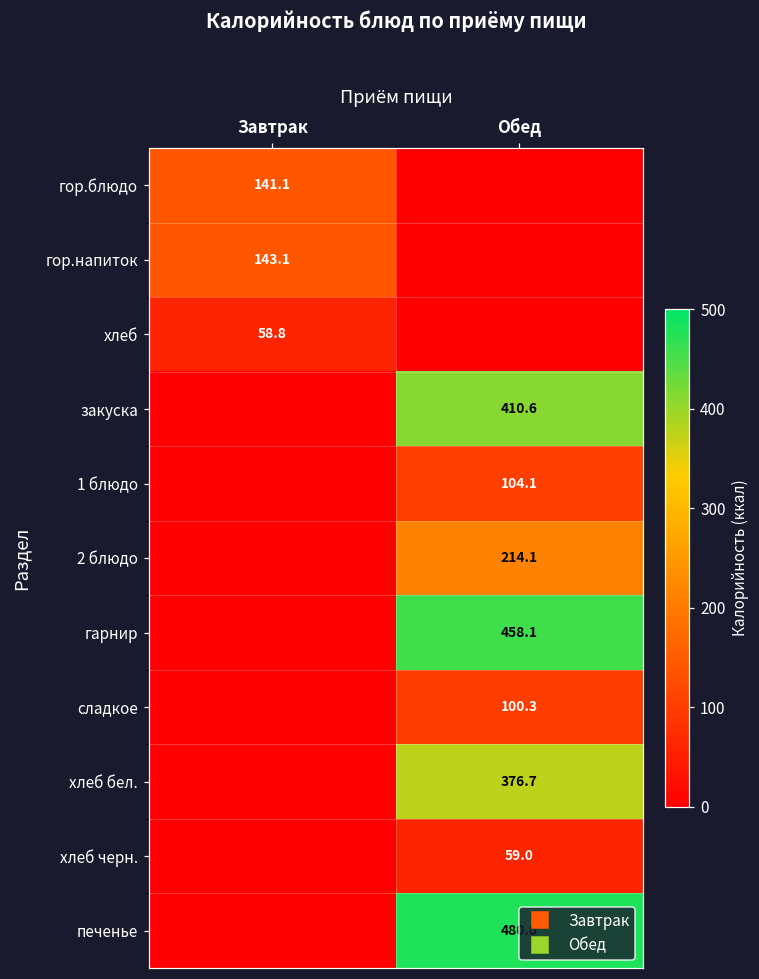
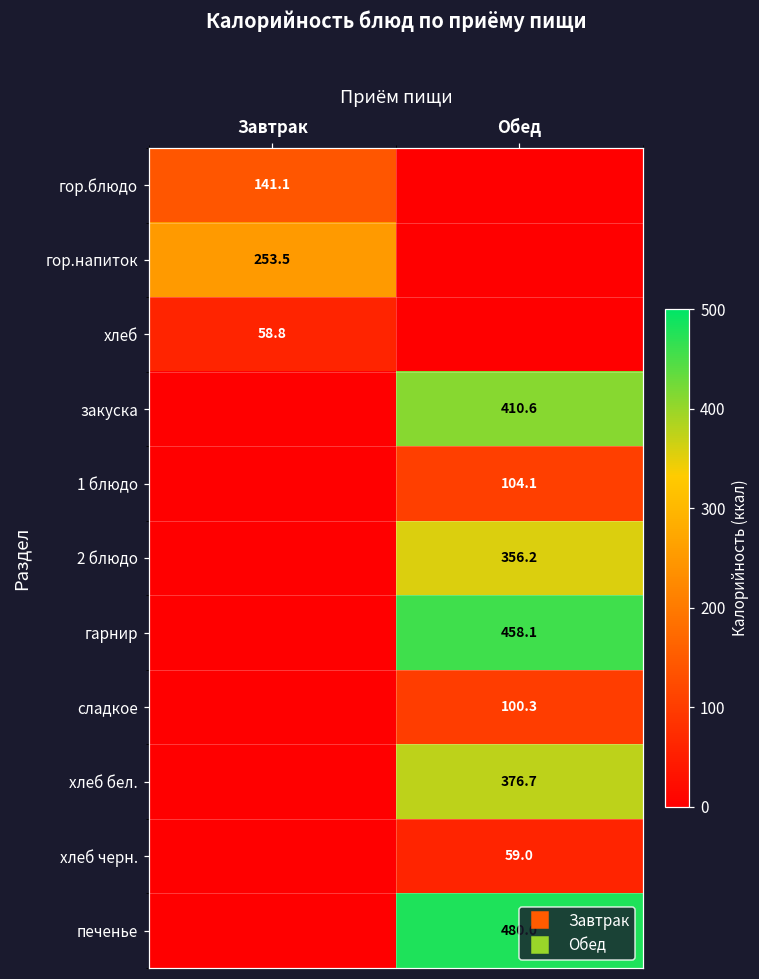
гор.напиток, Завтрак: 143.1 -> 253.5
2 блюдо, Обед: 214.1 -> 356.2
